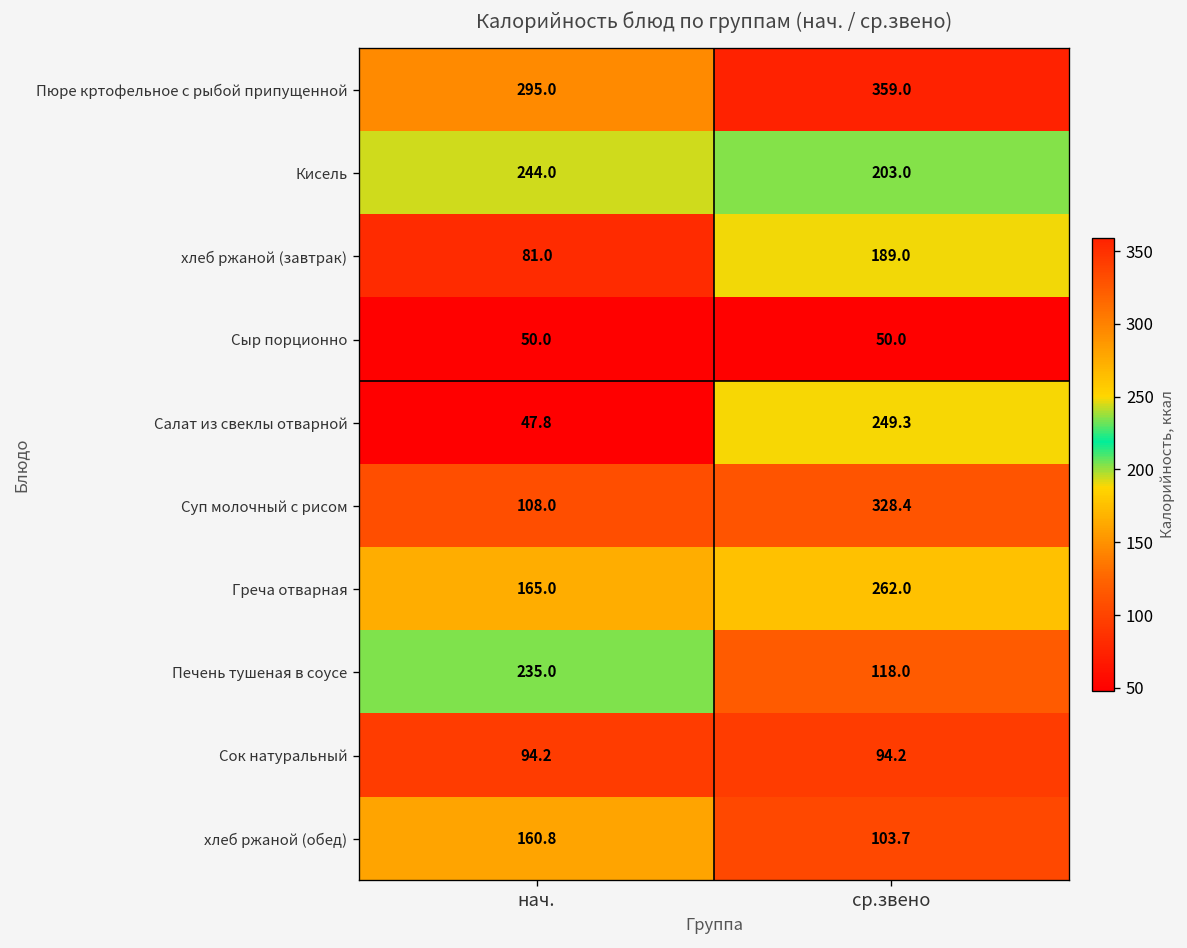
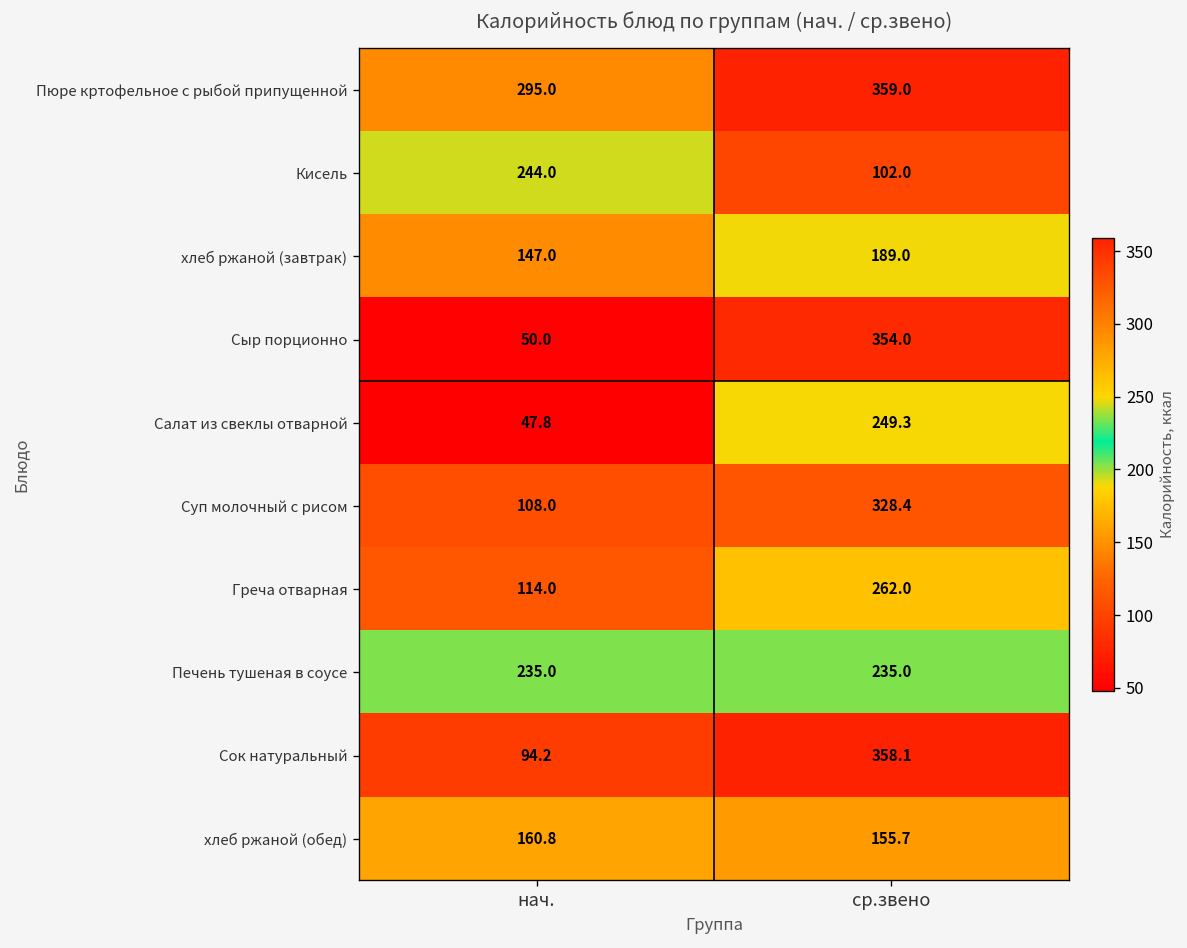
Кисель, ср.звено: 203.0 -> 102.0
хлеб ржаной (завтрак), нач.: 81.0 -> 147.0
Сыр порционно, ср.звено: 50.0 -> 354.0
Греча отварная, нач.: 165.0 -> 114.0
Печень тушеная в соусе, ср.звено: 118.0 -> 235.0
Сок натуральный, ср.звено: 94.2 -> 358.1
хлеб ржаной (обед), ср.звено: 103.7 -> 155.7
